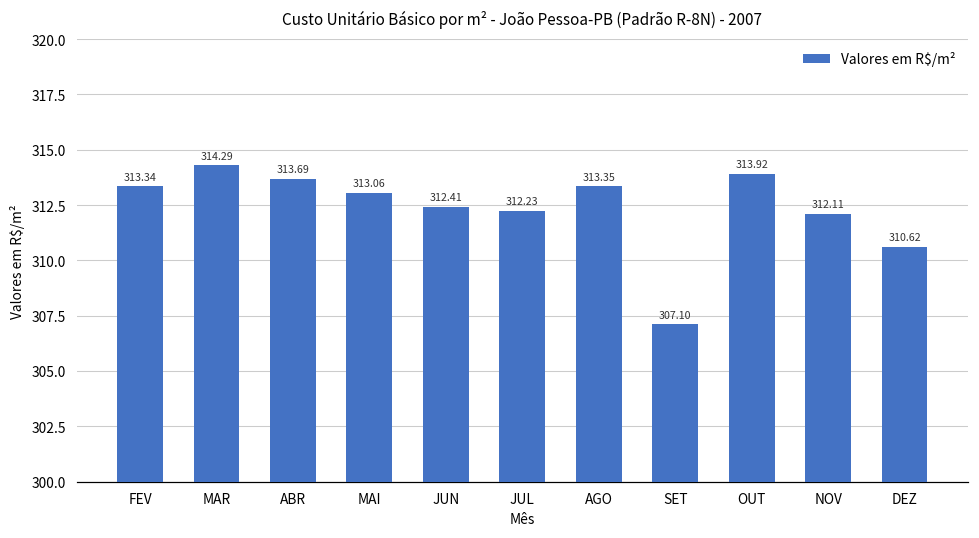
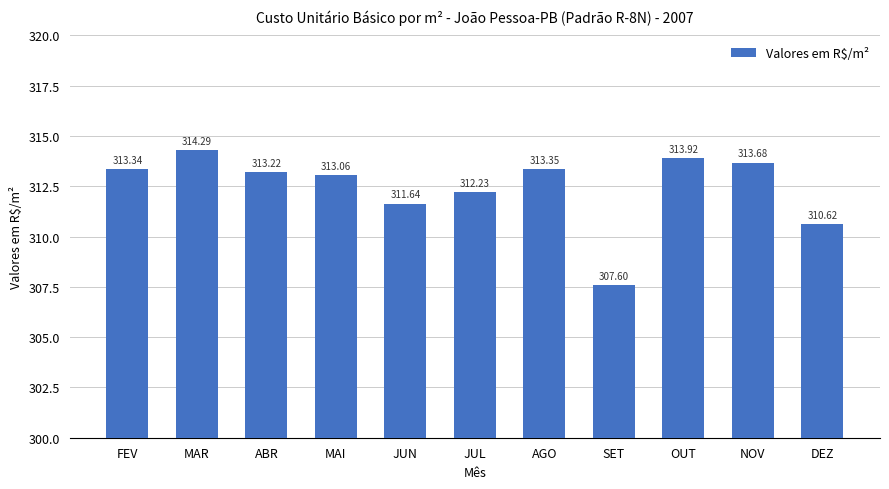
ABR: 313.69 -> 313.22
JUN: 312.41 -> 311.64
SET: 307.10 -> 307.60
NOV: 312.11 -> 313.68
